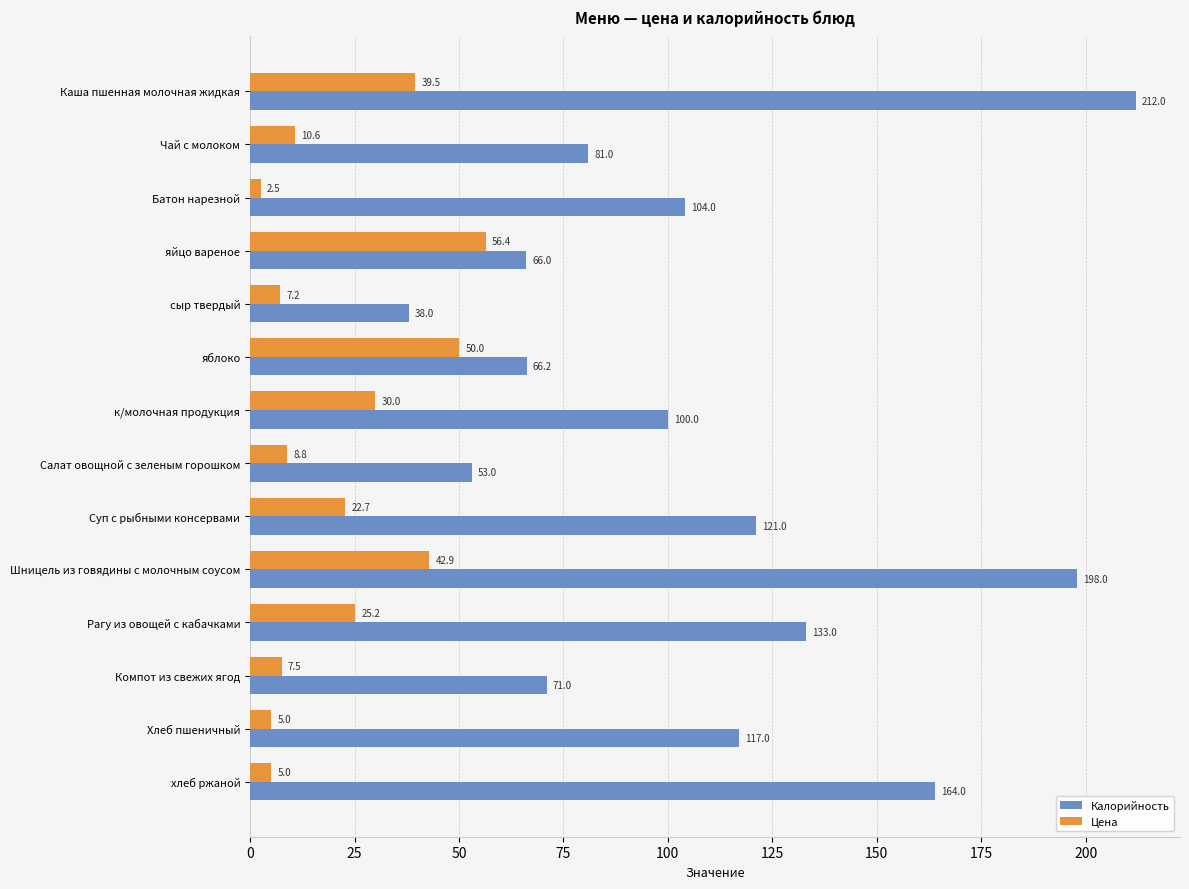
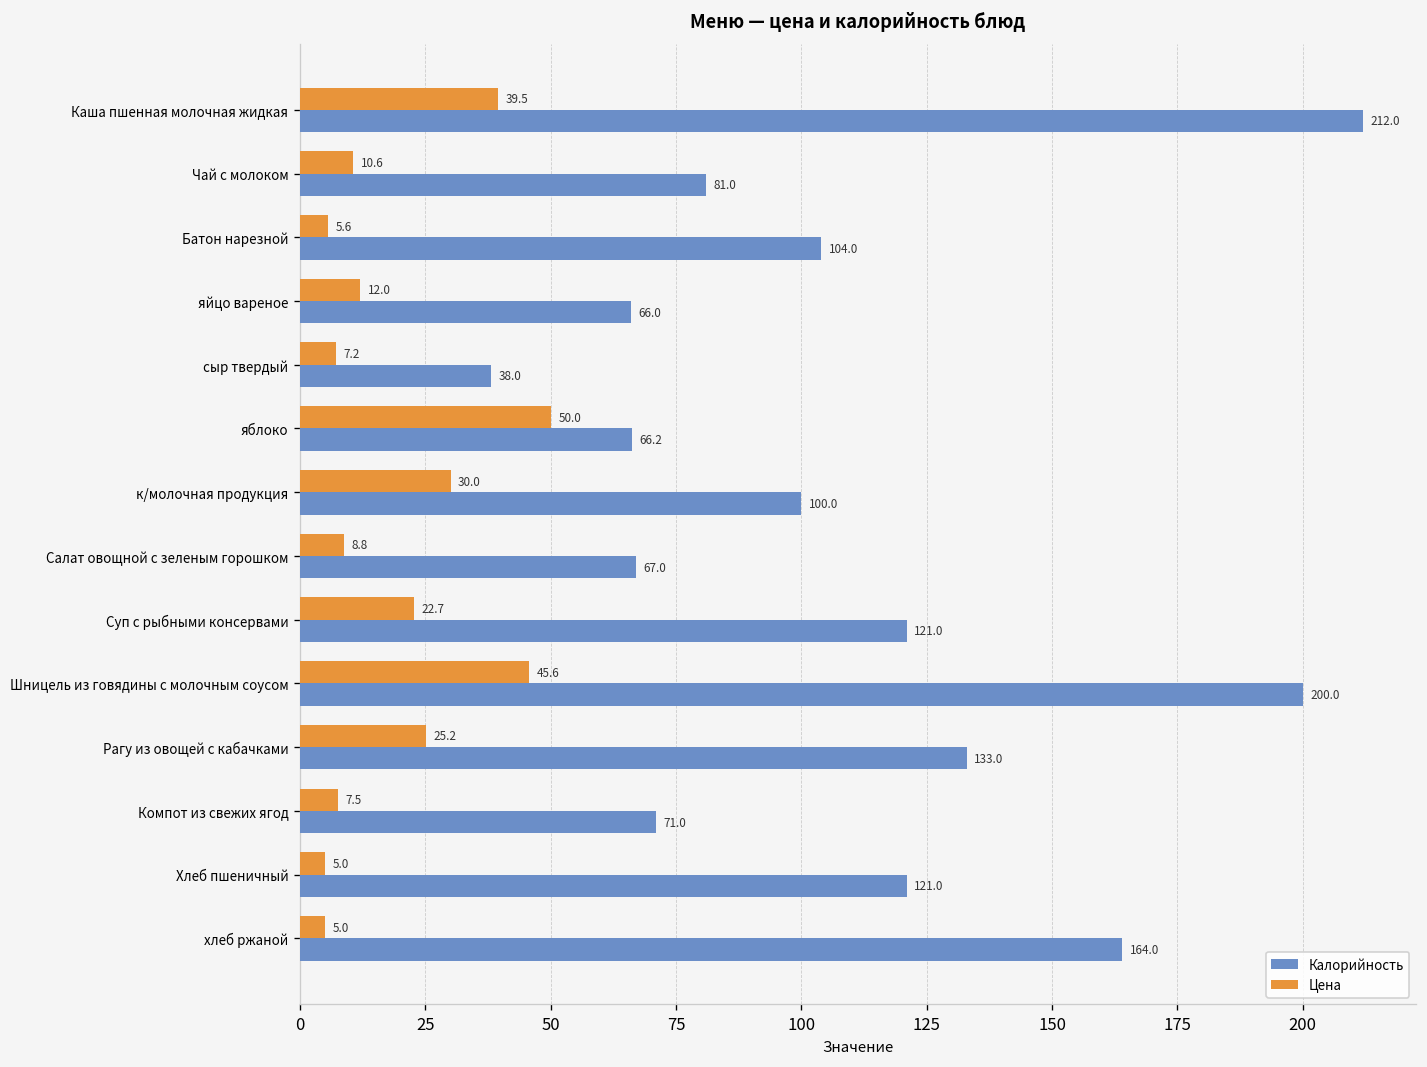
Цена, Батон нарезной: 2.5 -> 5.6
Цена, яйцо вареное: 56.4 -> 12.0
Калорийность, Салат овощной с зеленым горошком: 53.0 -> 67.0
Цена, Шницель из говядины с молочным соусом: 42.9 -> 45.6
Калорийность, Шницель из говядины с молочным соусом: 198.0 -> 200.0
Калорийность, Хлеб пшеничный: 117.0 -> 121.0
